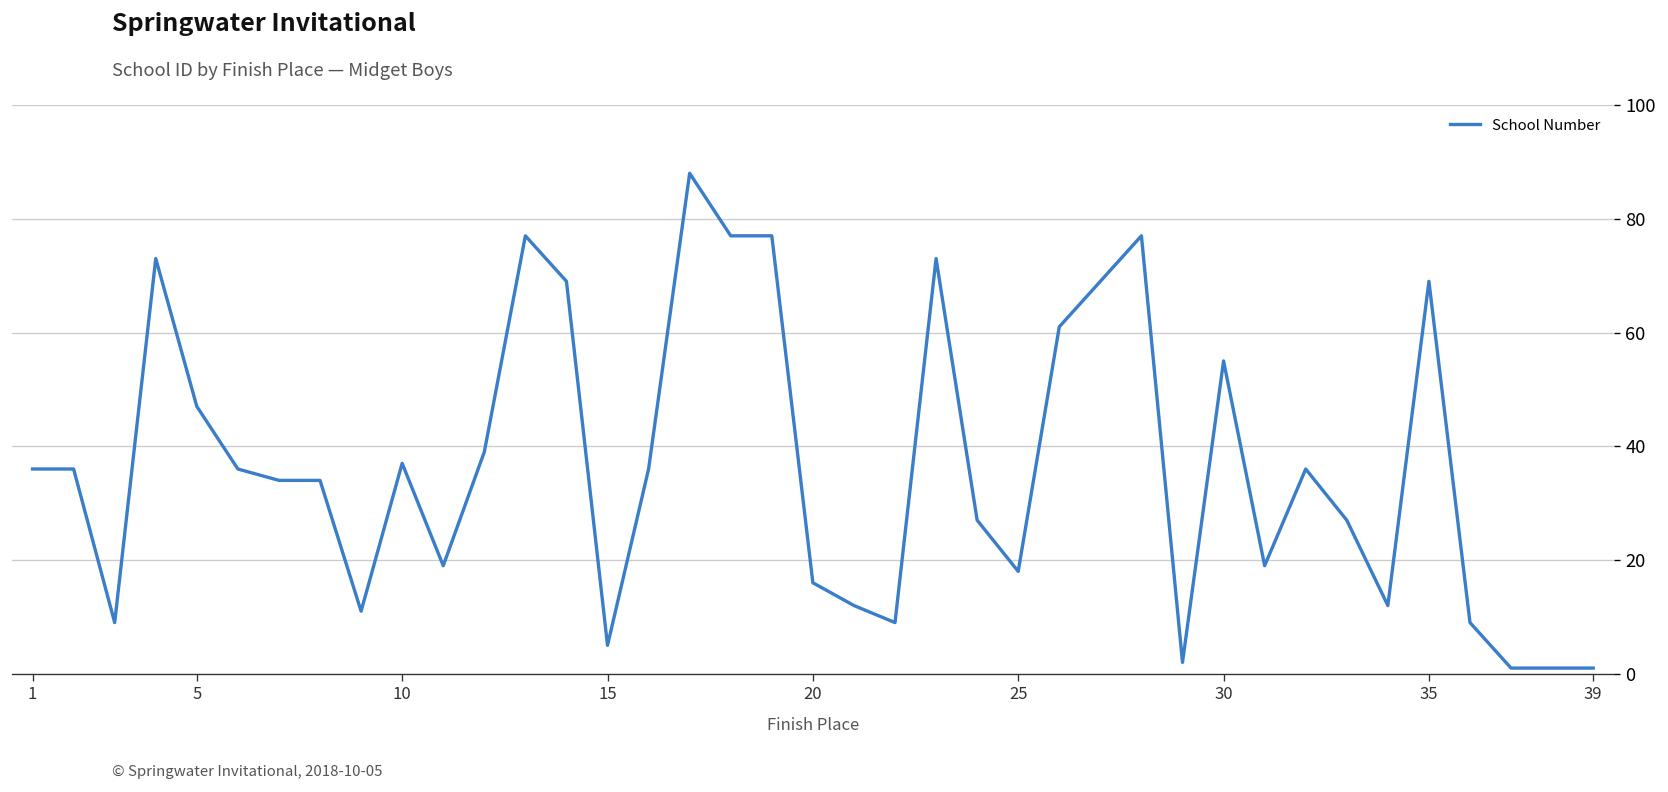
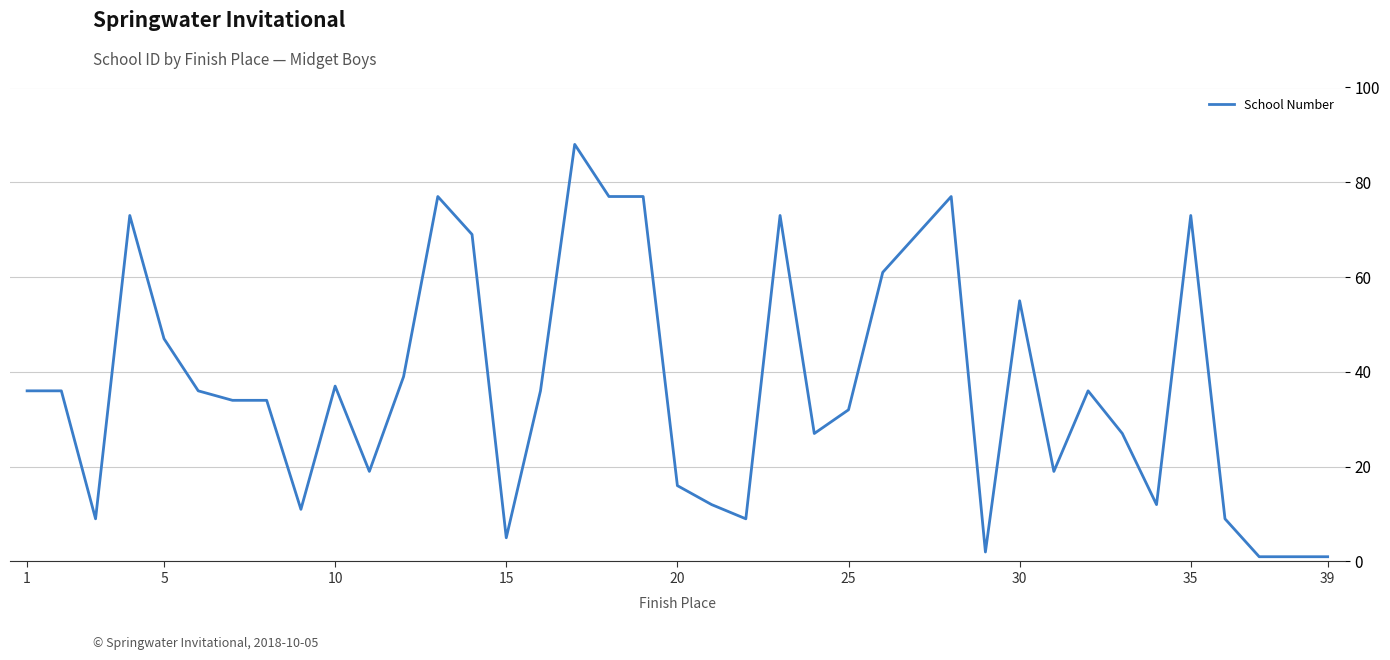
25: 18 -> 32
35: 69 -> 73
